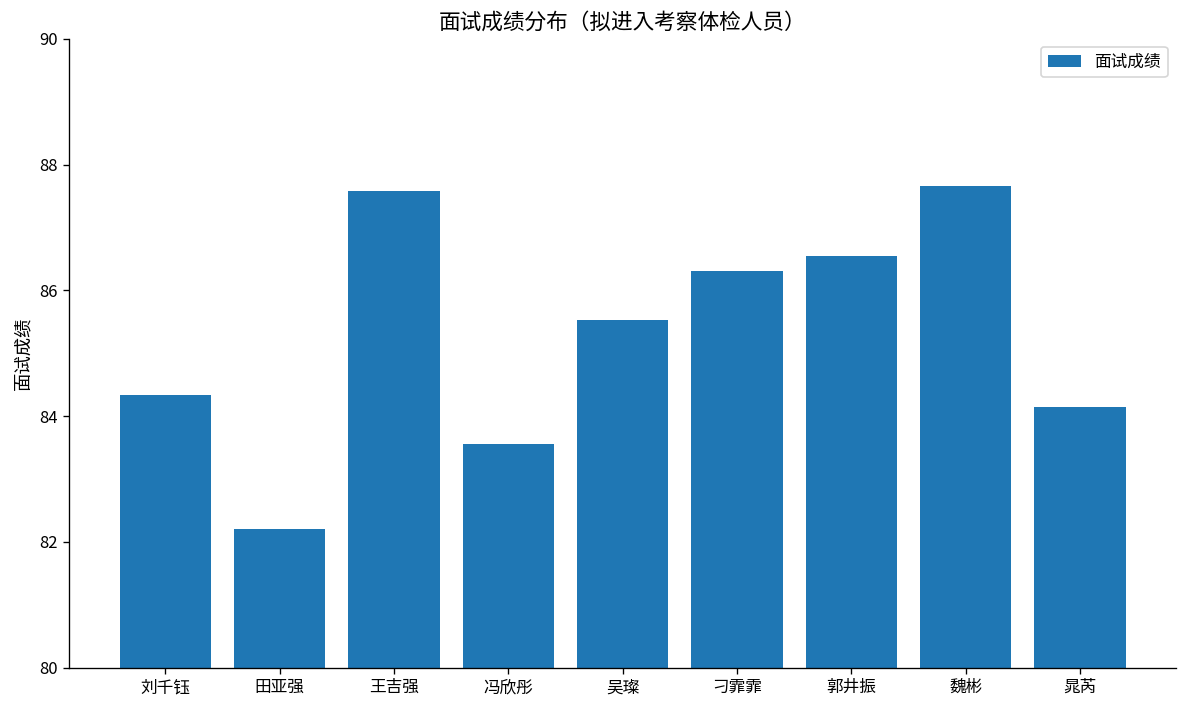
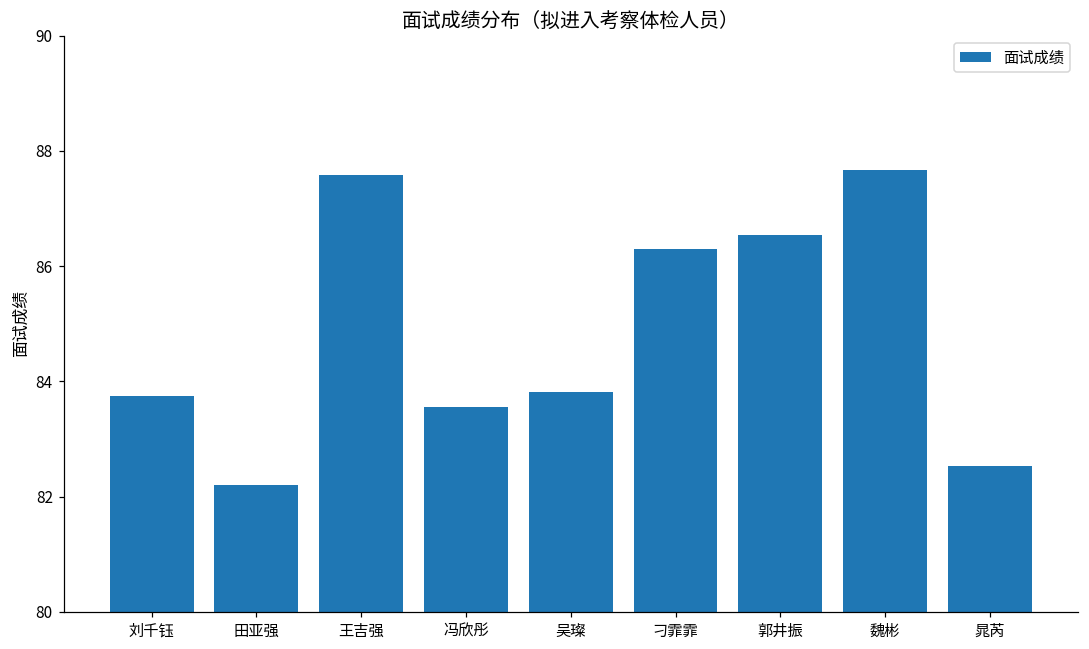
刘千钰: 84.3 -> 83.8
吴璨: 85.5 -> 83.8
晁芮: 84.2 -> 82.5
